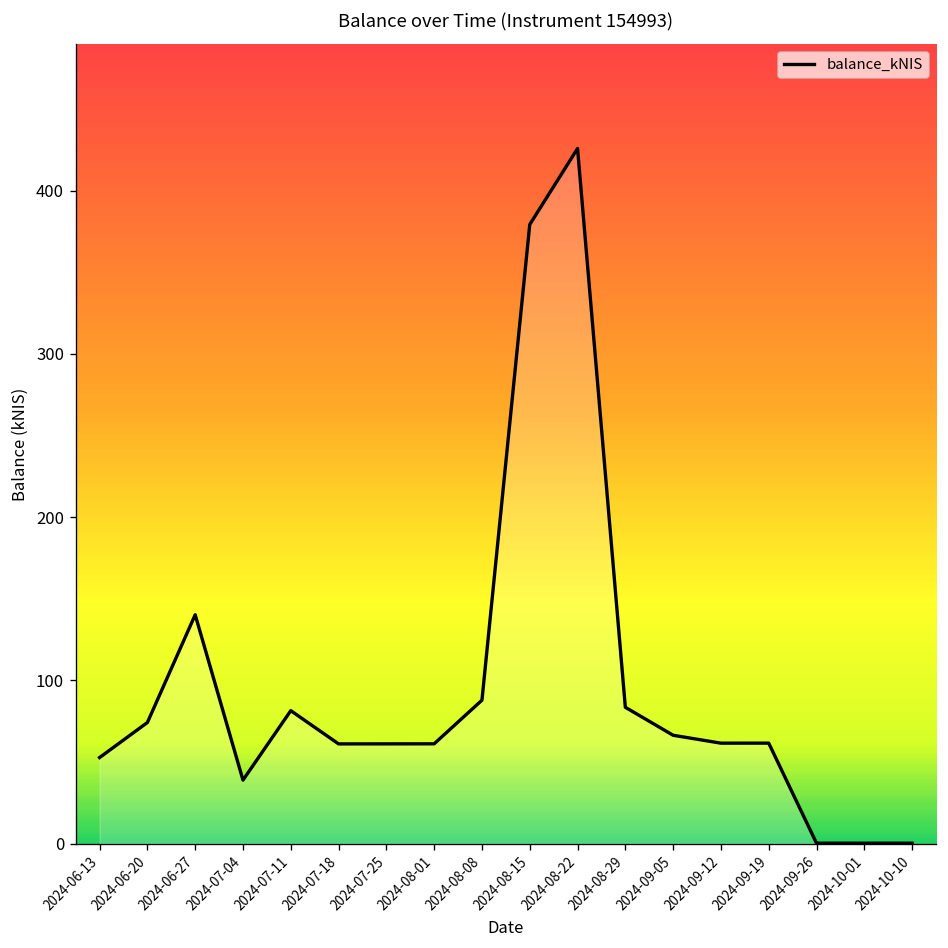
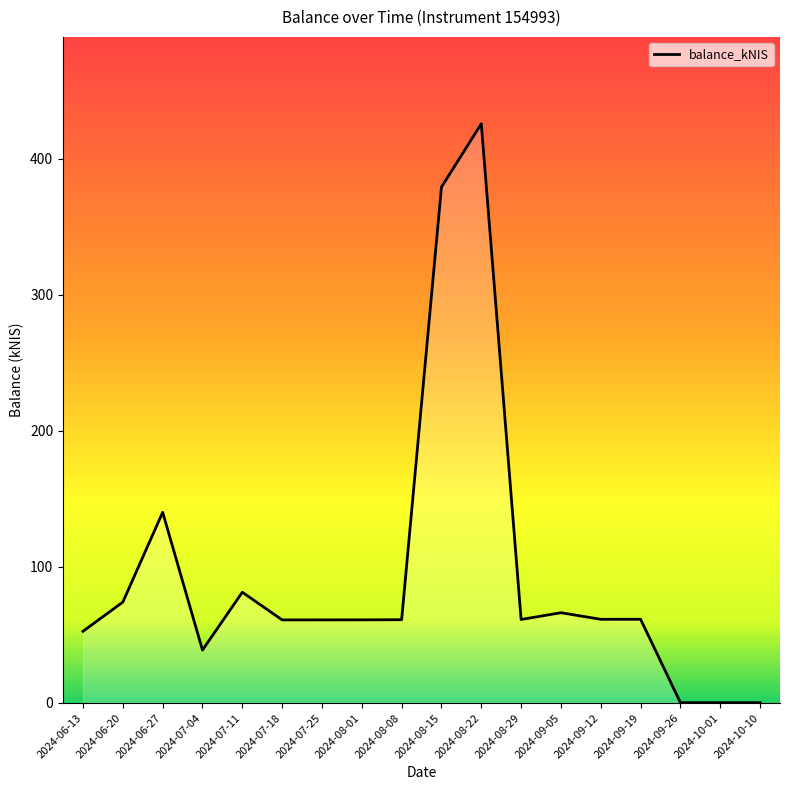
2024-08-08: 88 -> 61
2024-08-29: 84 -> 61
